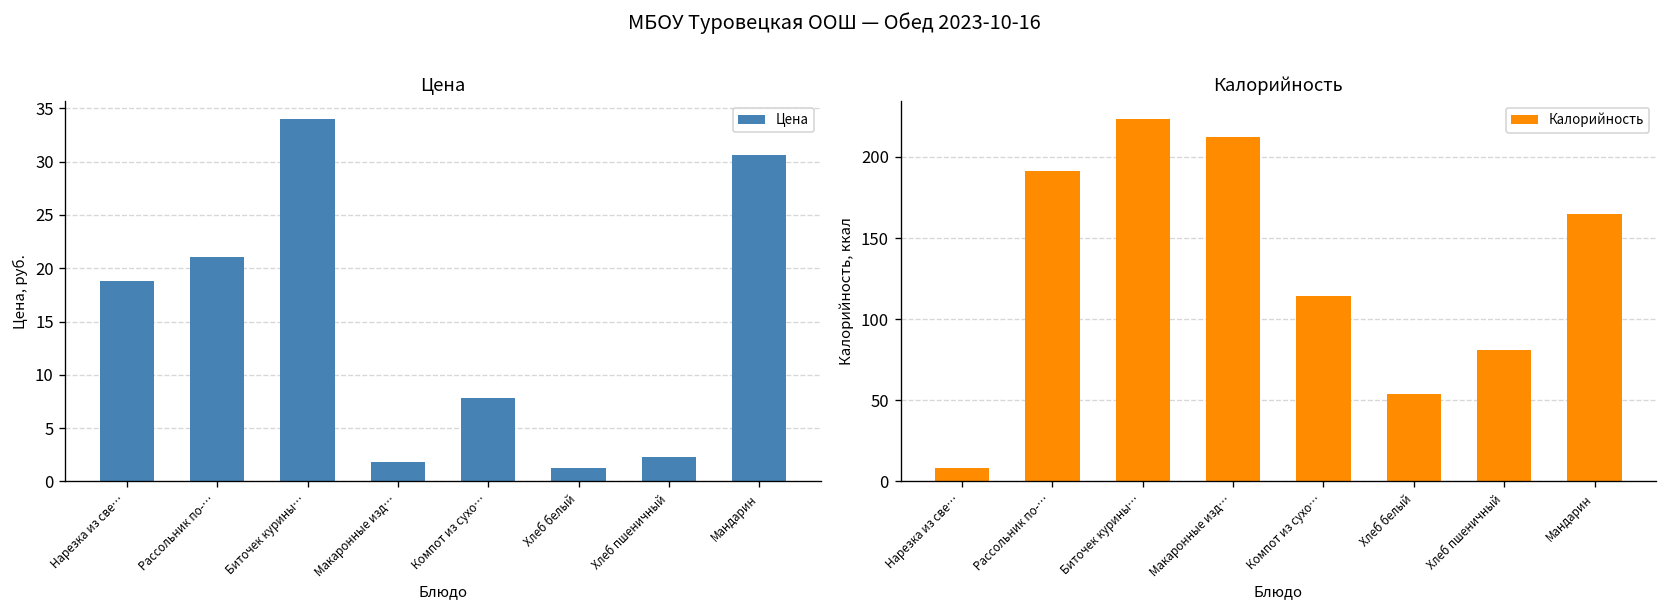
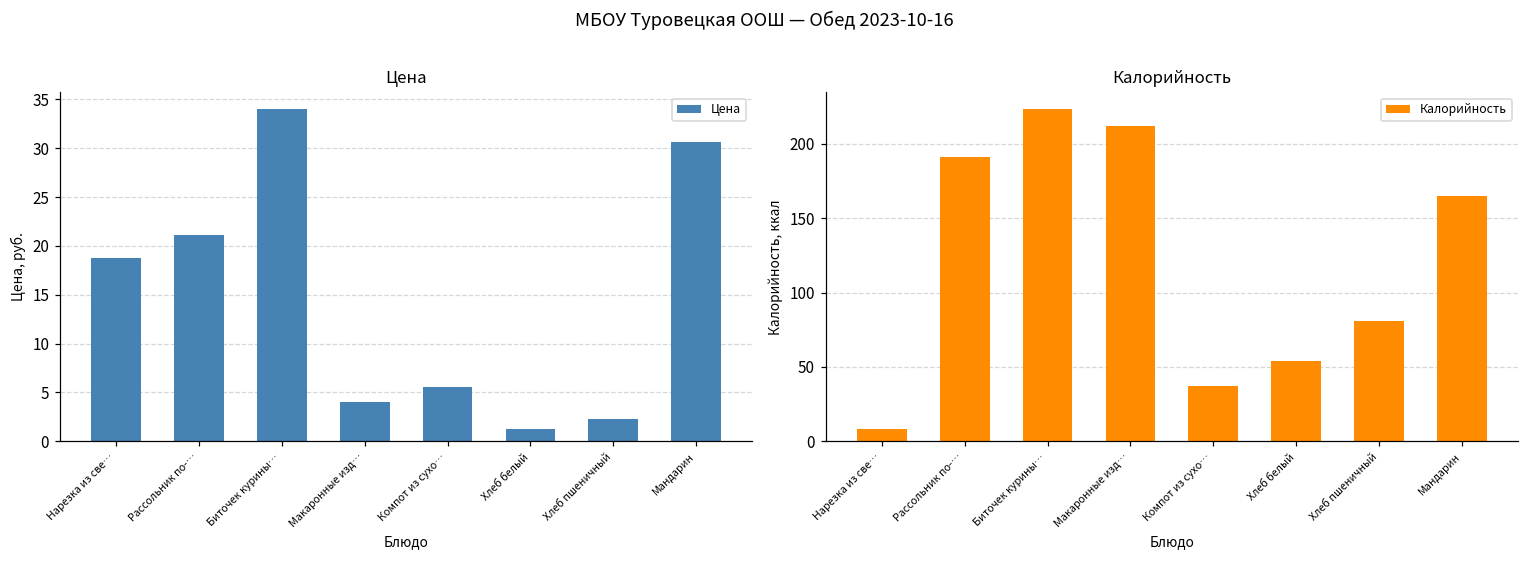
Цена, Макаронные изд…: 2 -> 4
Цена, Компот из сухо…: 8 -> 6
Калорийность, Компот из сухо…: 114 -> 37
